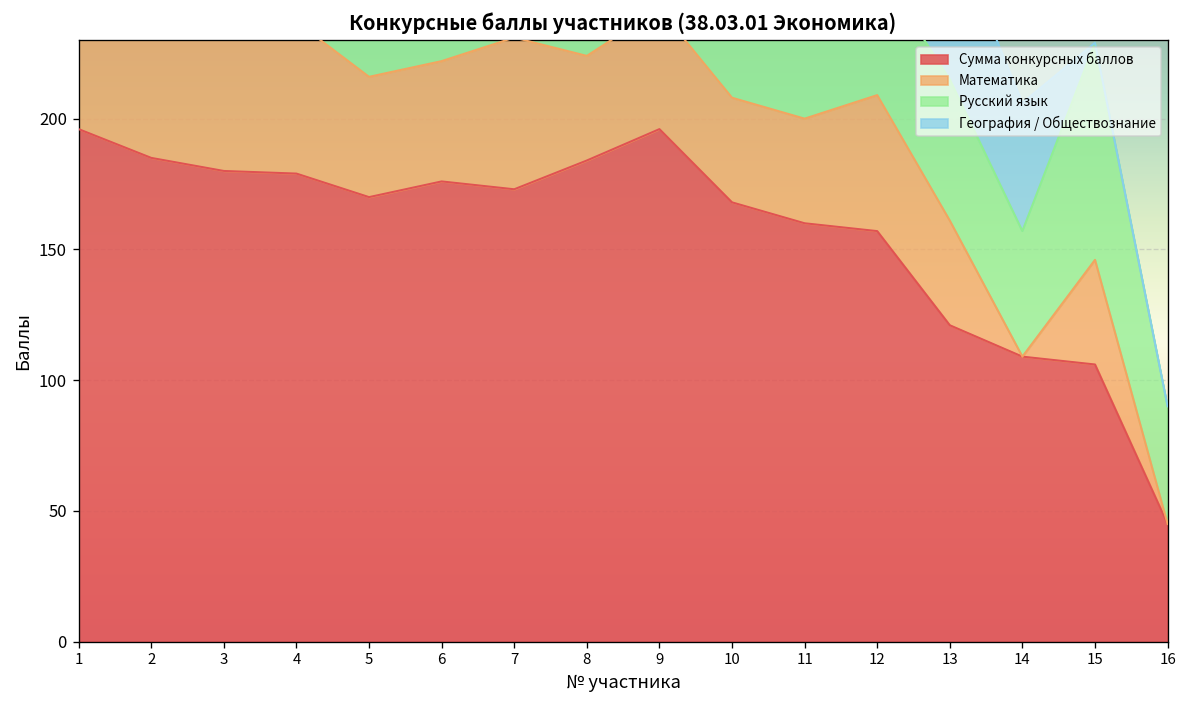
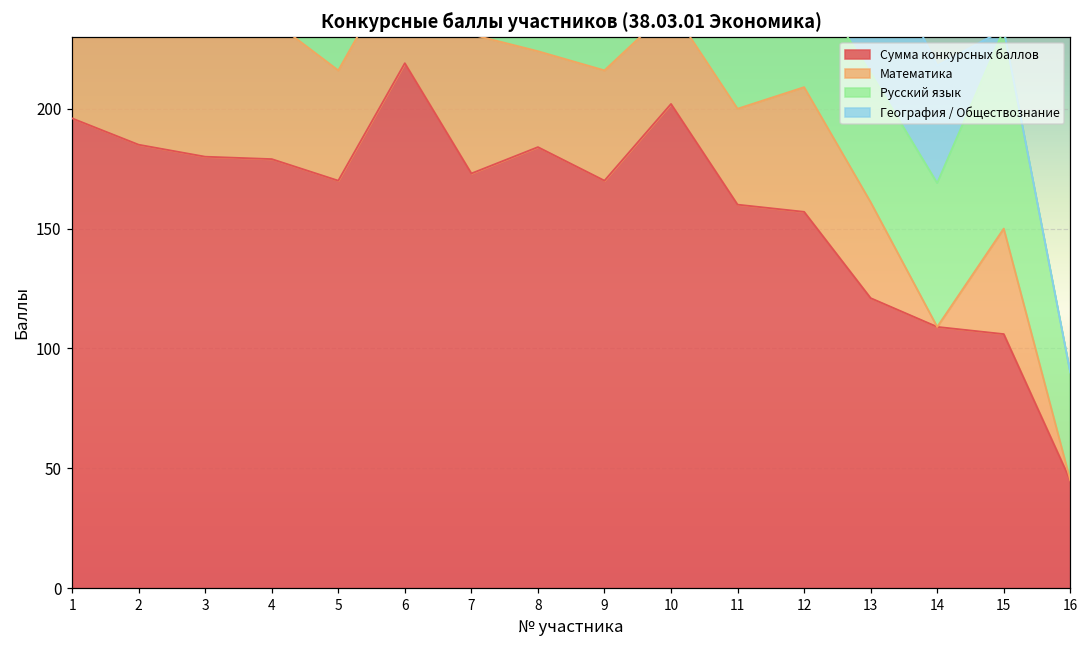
Сумма конкурсных баллов, 6: 176 -> 219
Сумма конкурсных баллов, 9: 196 -> 170
Сумма конкурсных баллов, 10: 168 -> 202
Русский язык, 14: 48 -> 60
Математика, 15: 40 -> 44
